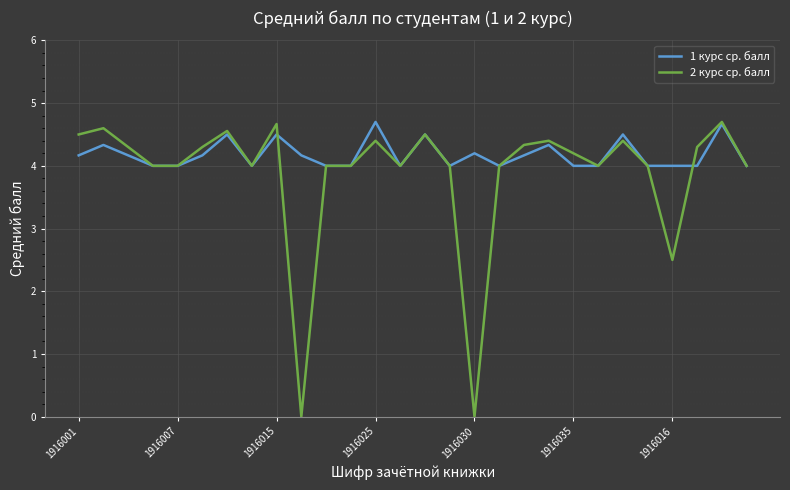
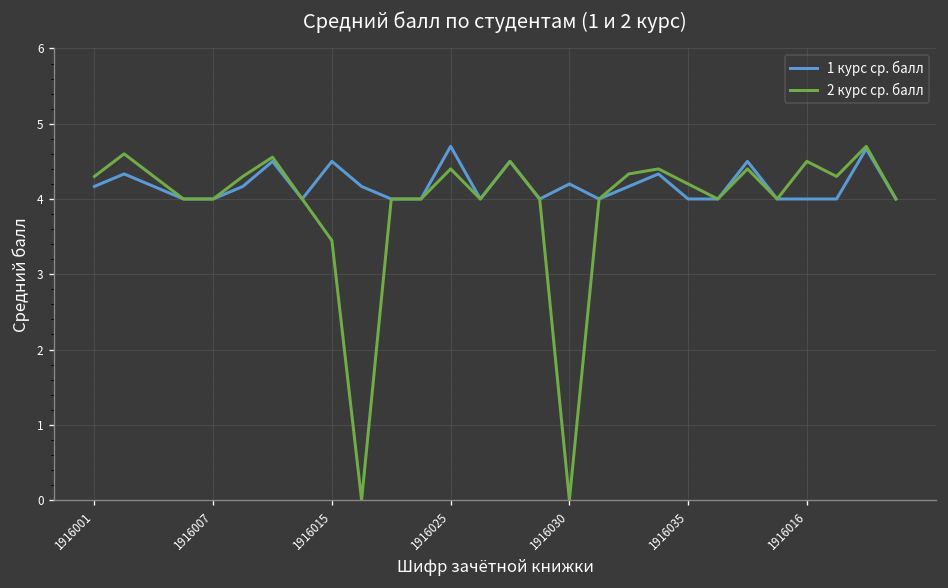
2 курс ср. балл, 1916001: 4.5 -> 4.3
2 курс ср. балл, 1916015: 4.7 -> 3.4
2 курс ср. балл, 1916016: 2.5 -> 4.5
